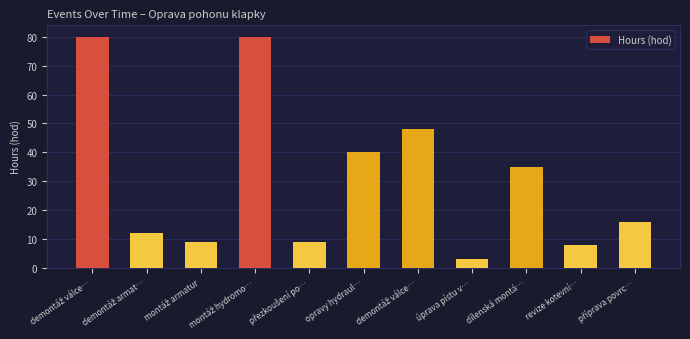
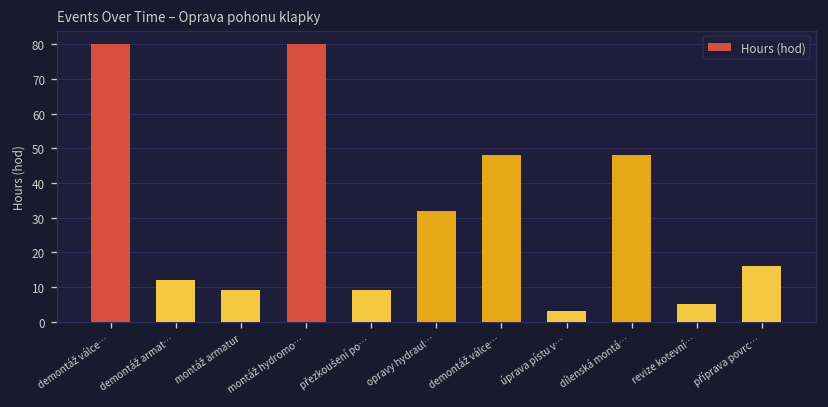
opravy hydraul…: 40 -> 32
dílenská montá…: 35 -> 48
revize kotevní…: 8 -> 5
